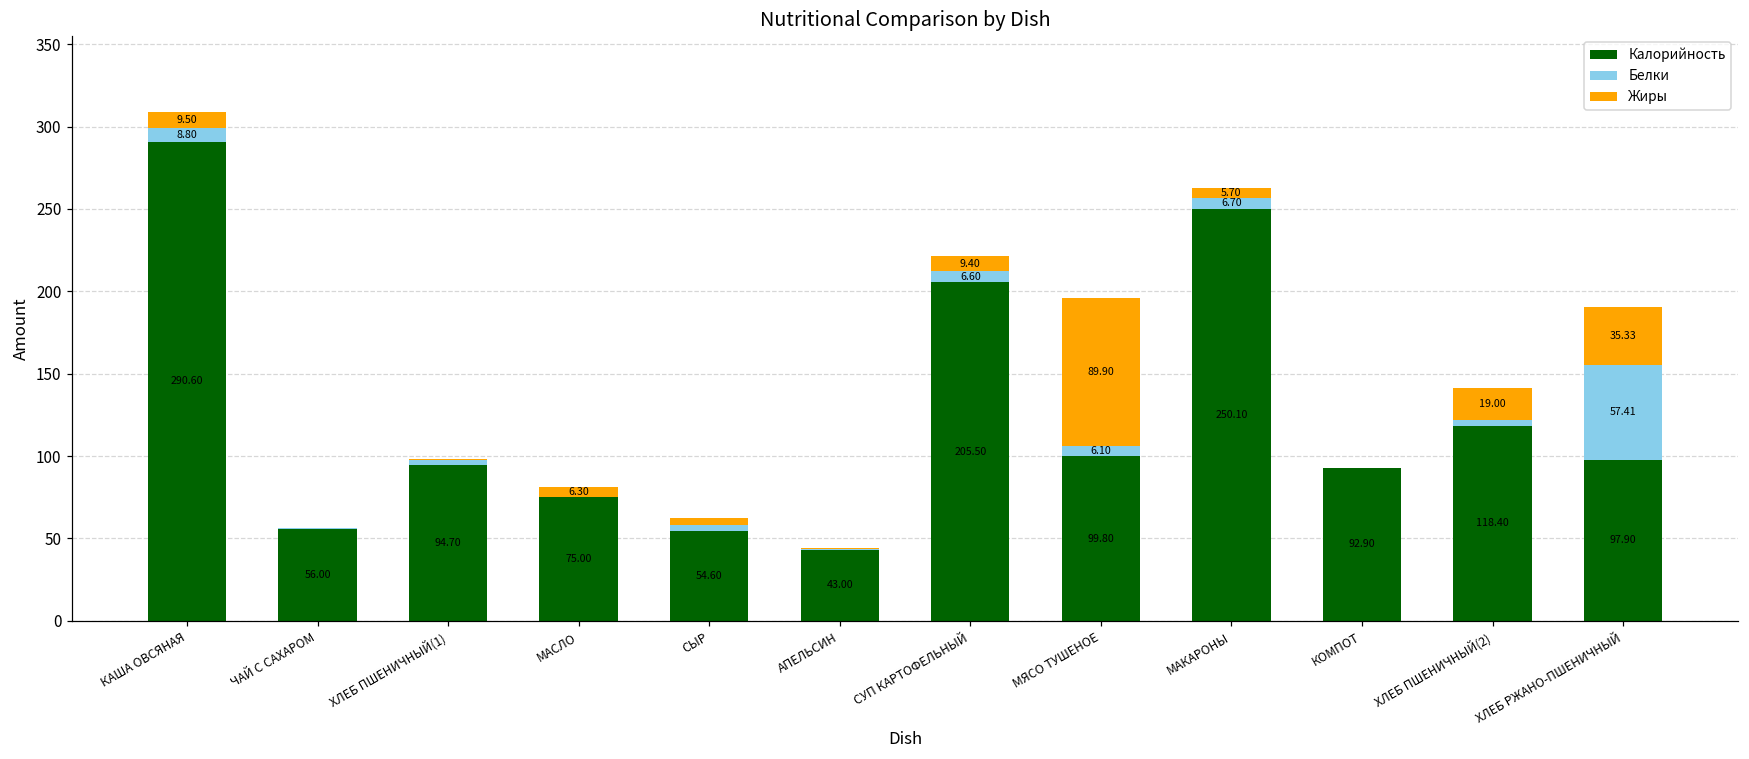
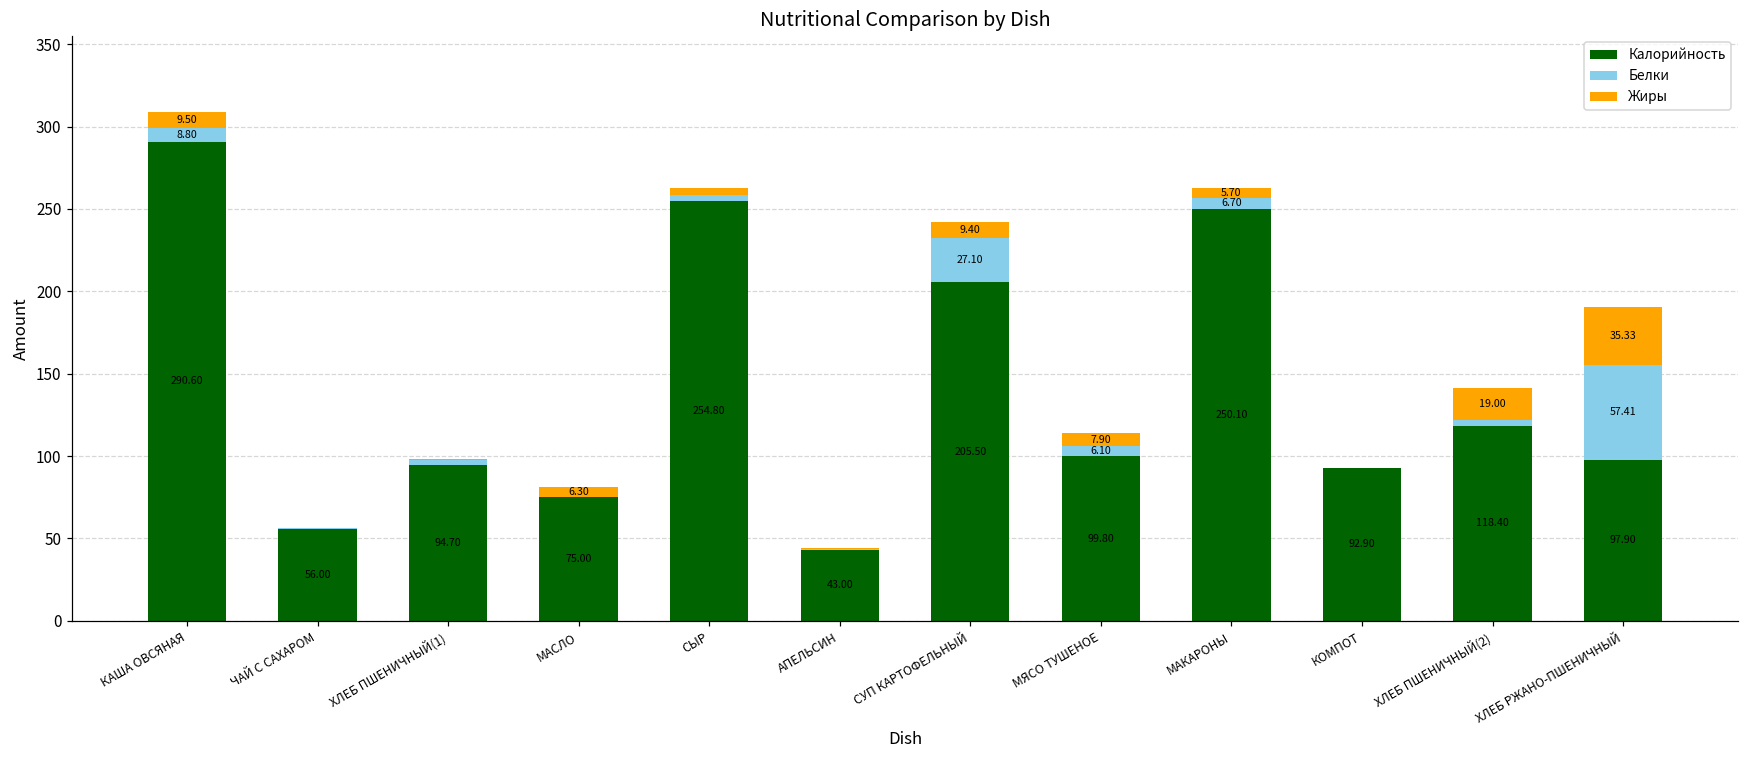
Калорийность, СЫР: 54.60 -> 254.80
Белки, СУП КАРТОФЕЛЬНЫЙ: 6.60 -> 27.10
Жиры, МЯСО ТУШЕНОЕ: 89.90 -> 7.90
